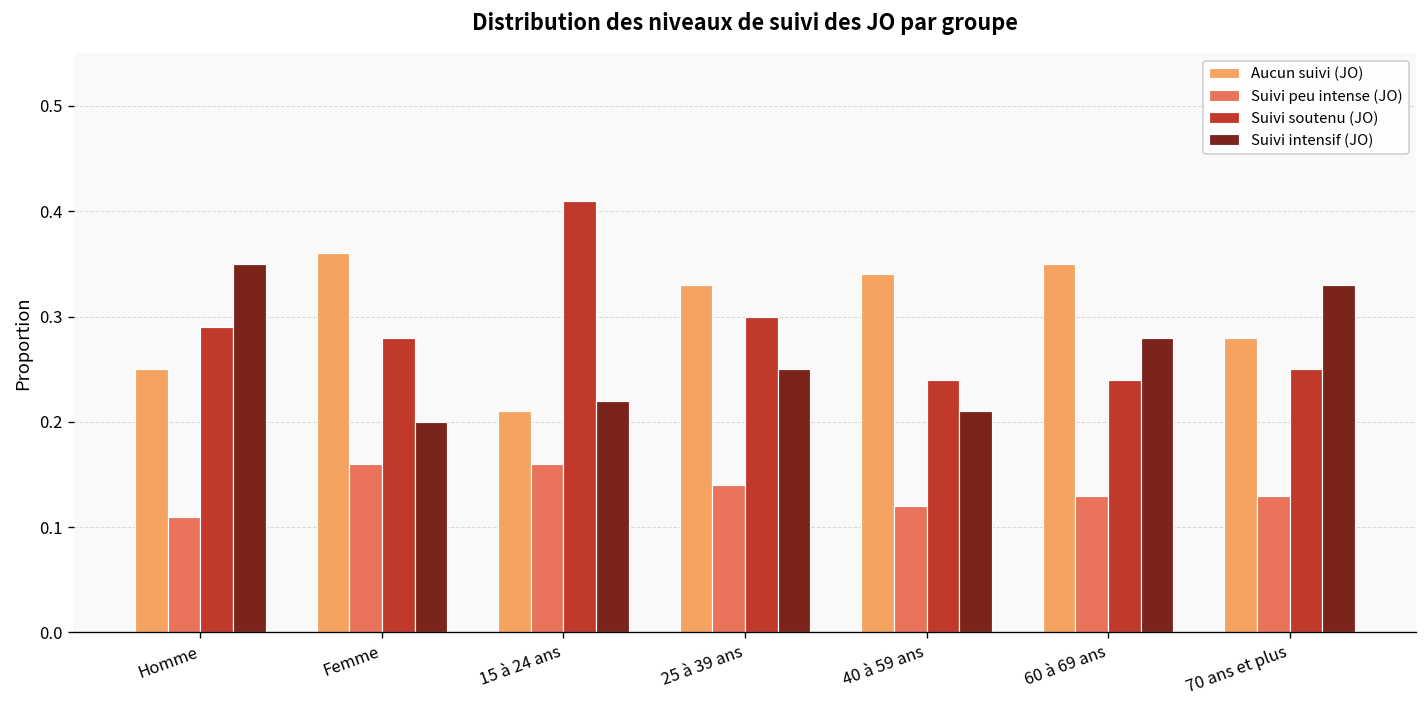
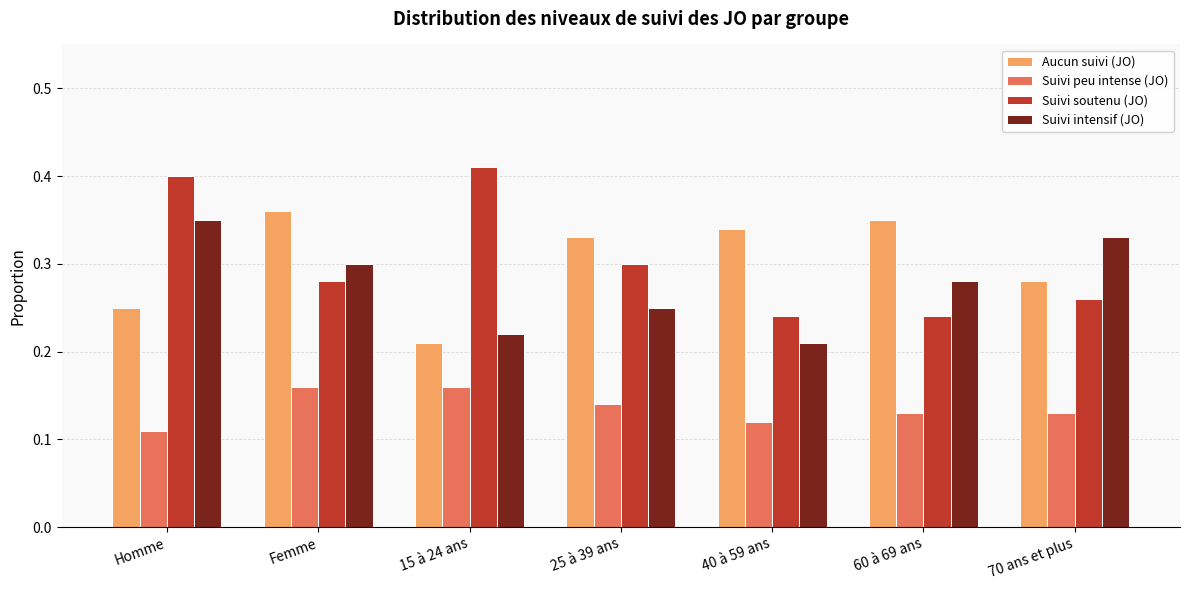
Suivi soutenu (JO), Homme: 0.29 -> 0.40
Suivi intensif (JO), Femme: 0.2 -> 0.3
Suivi soutenu (JO), 70 ans et plus: 0.25 -> 0.26
